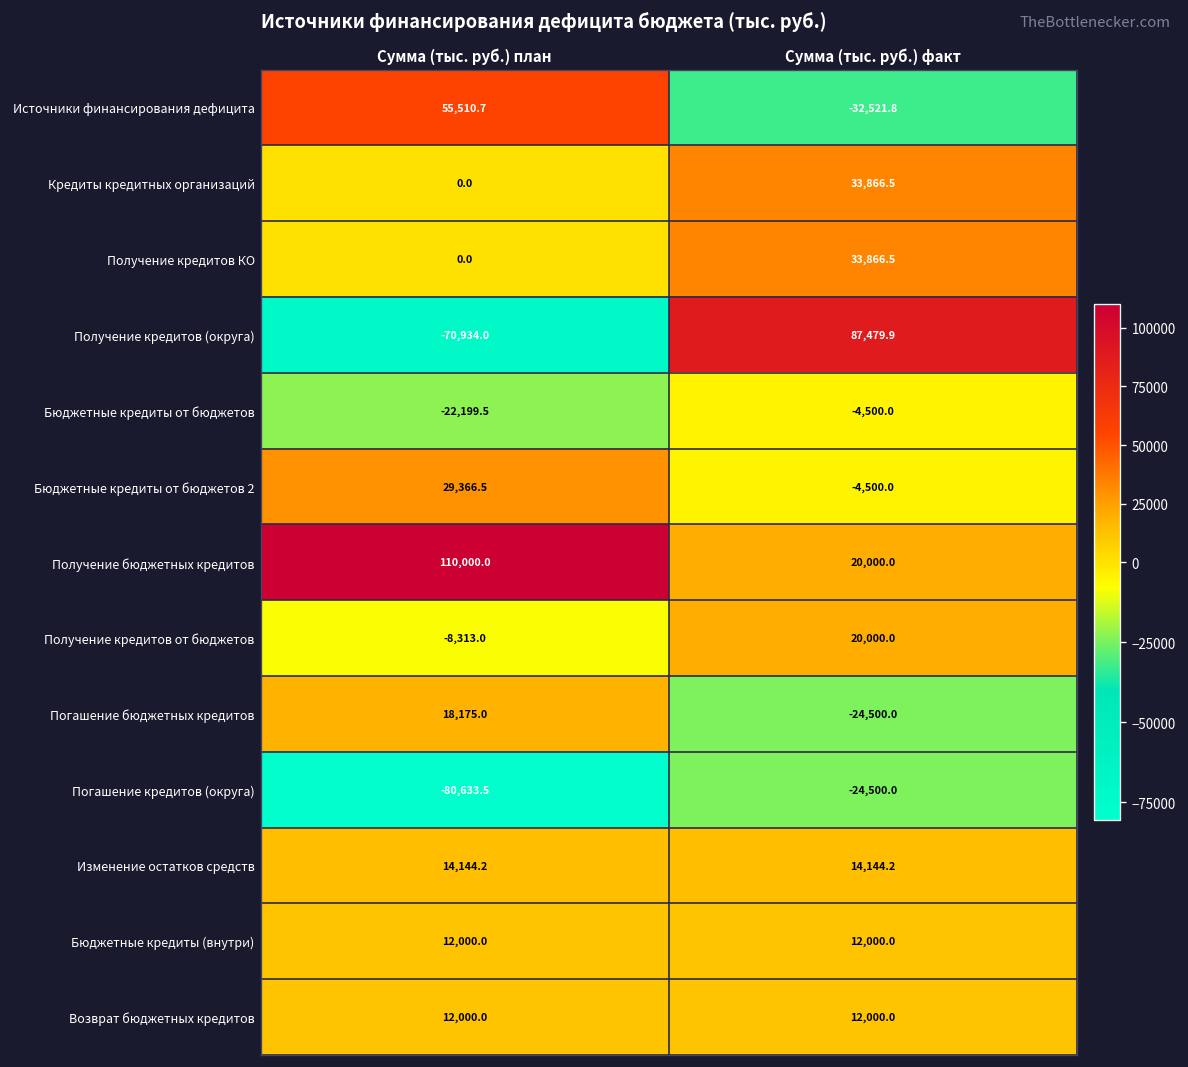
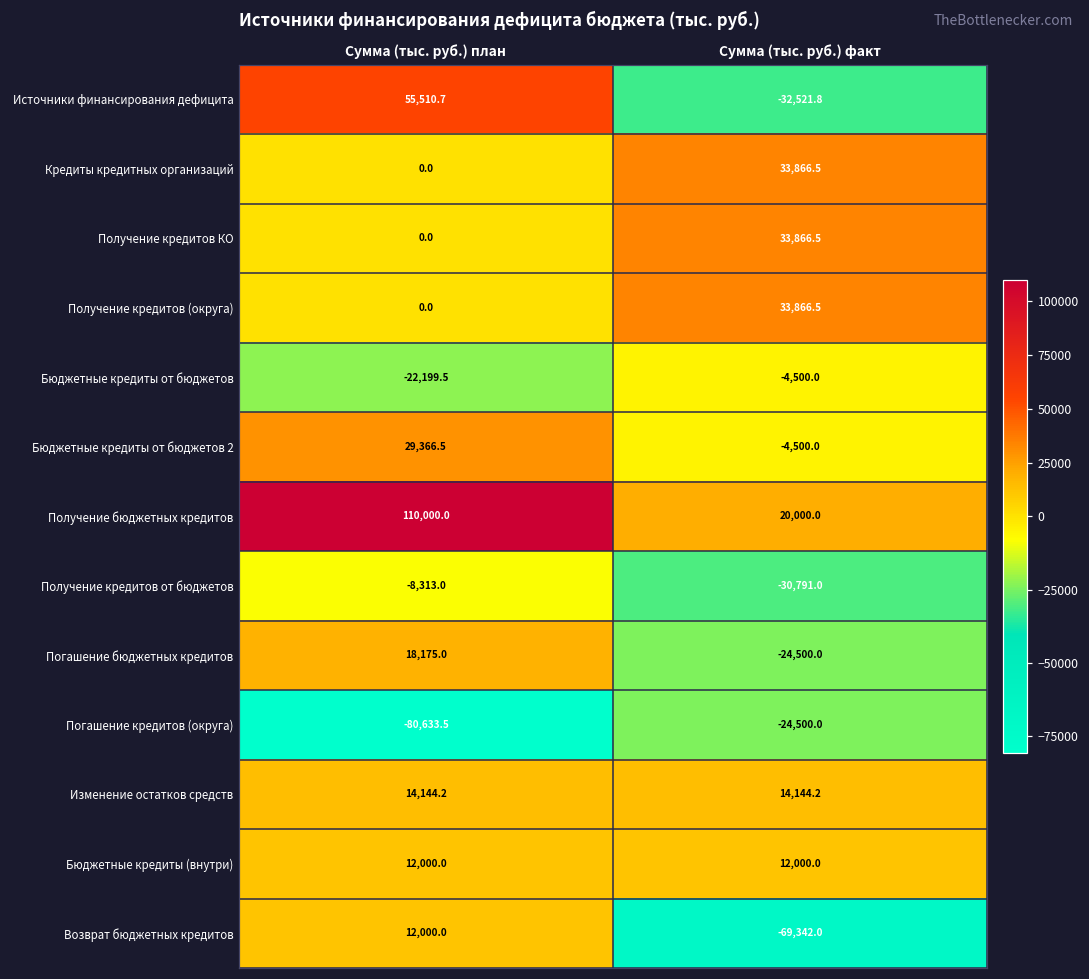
Получение кредитов (округа), Сумма (тыс. руб.) план: -70,934.0 -> 0.0
Получение кредитов (округа), Сумма (тыс. руб.) факт: 87,479.9 -> 33,866.5
Получение кредитов от бюджетов, Сумма (тыс. руб.) факт: 20,000.0 -> -30,791.0
Возврат бюджетных кредитов, Сумма (тыс. руб.) факт: 12,000.0 -> -69,342.0
